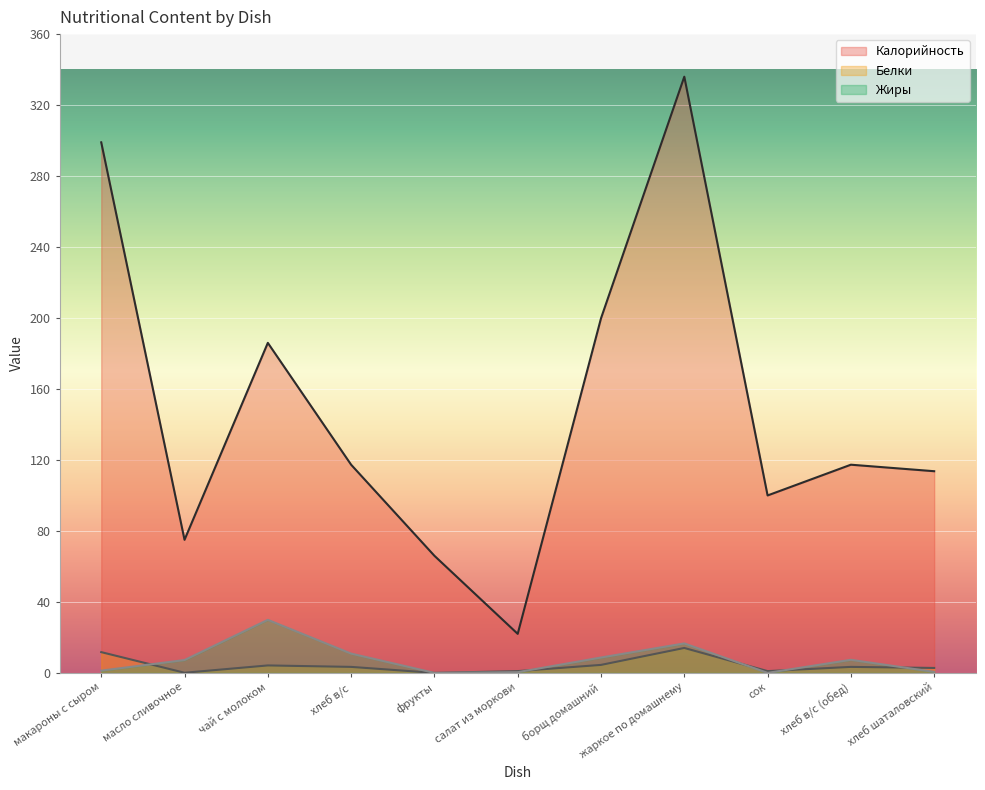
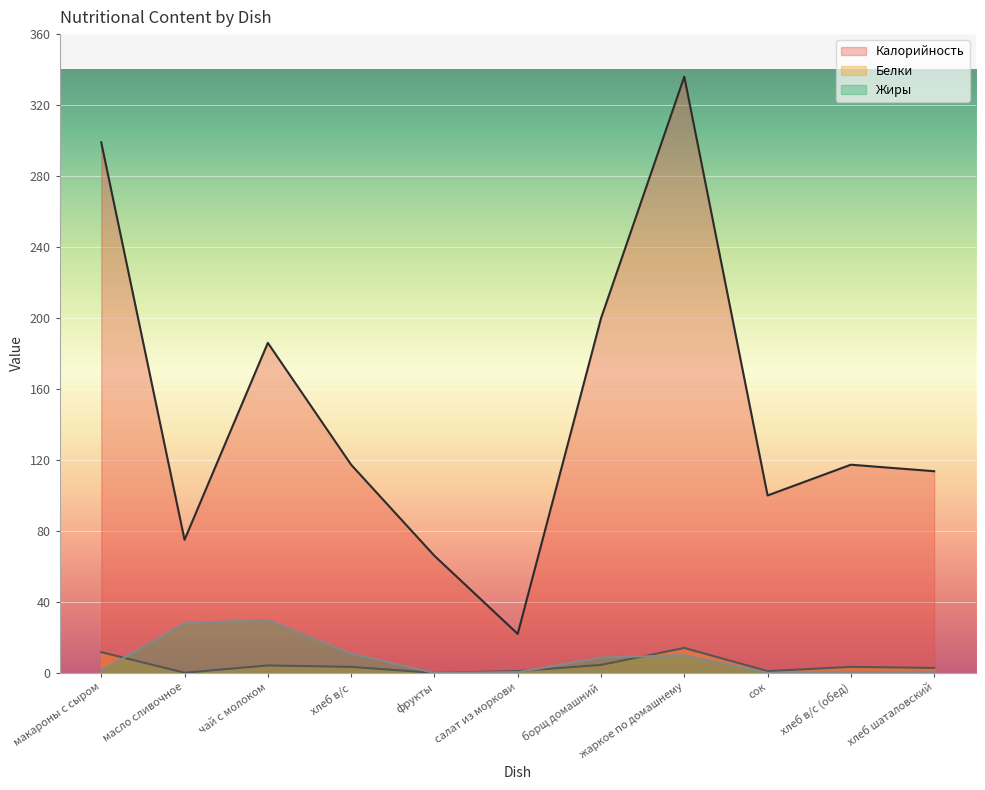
Жиры, масло сливочное: 7 -> 28
Жиры, жаркое по домашнему: 17 -> 10
Жиры, хлеб в/с (обед): 7 -> 0
